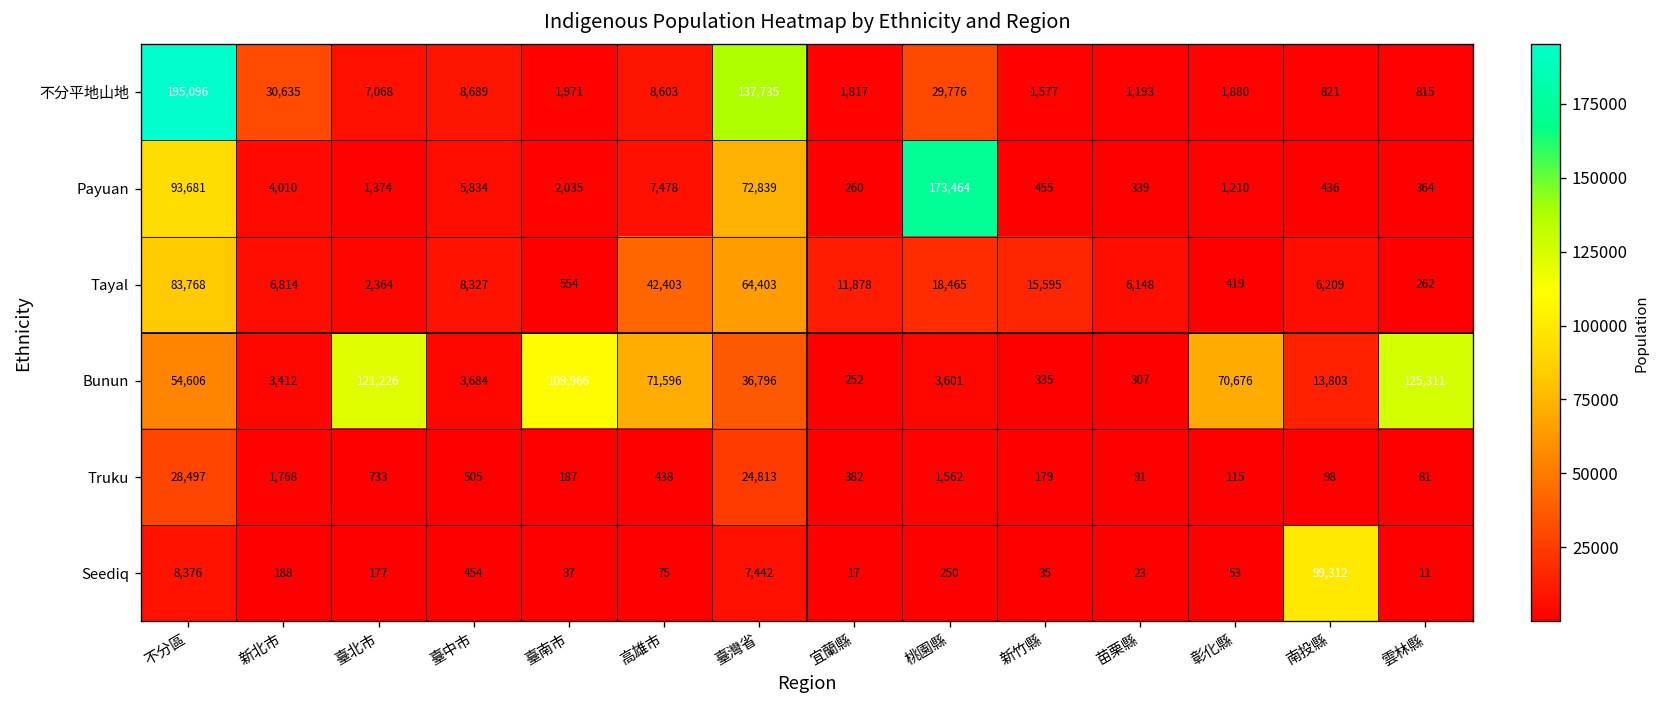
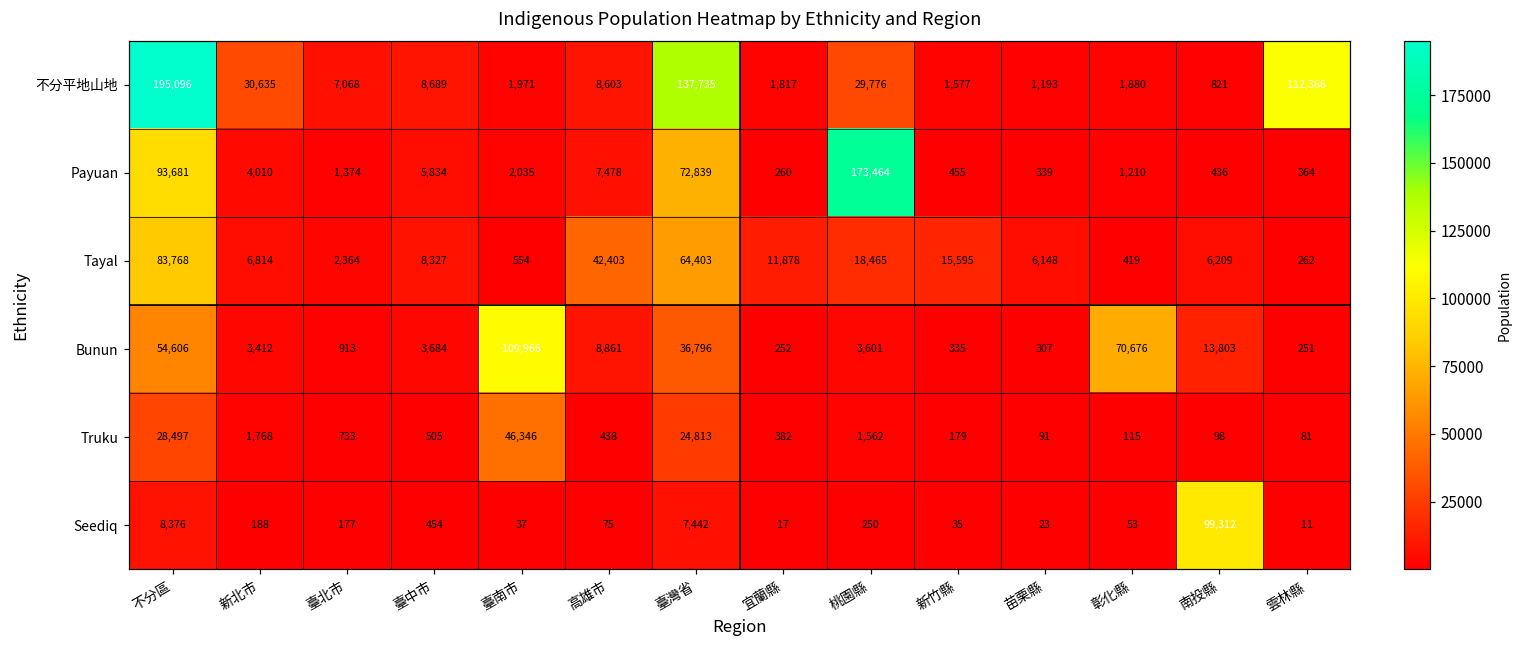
不分平地山地, 雲林縣: 815 -> 112,366
Bunun, 臺北市: 121,226 -> 913
Bunun, 高雄市: 71,596 -> 8,861
Bunun, 雲林縣: 125,311 -> 251
Truku, 臺南市: 187 -> 46,346
